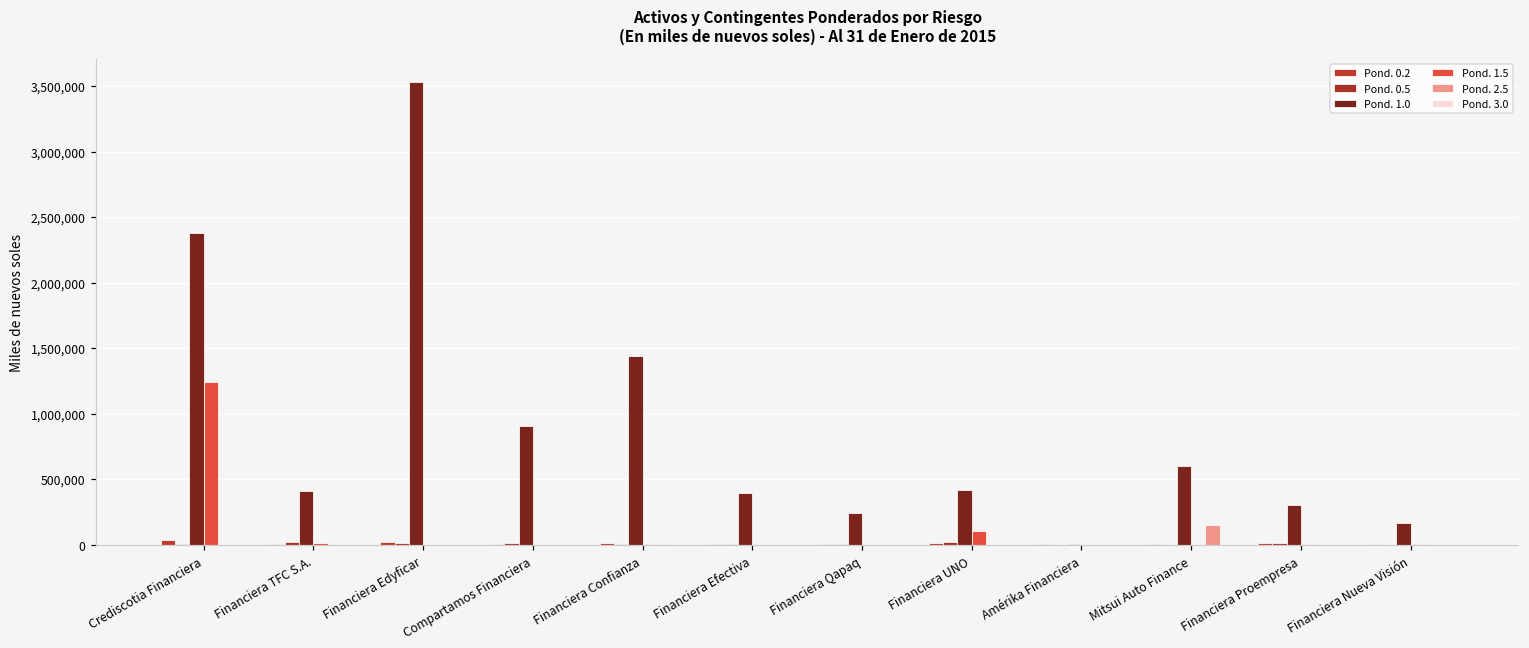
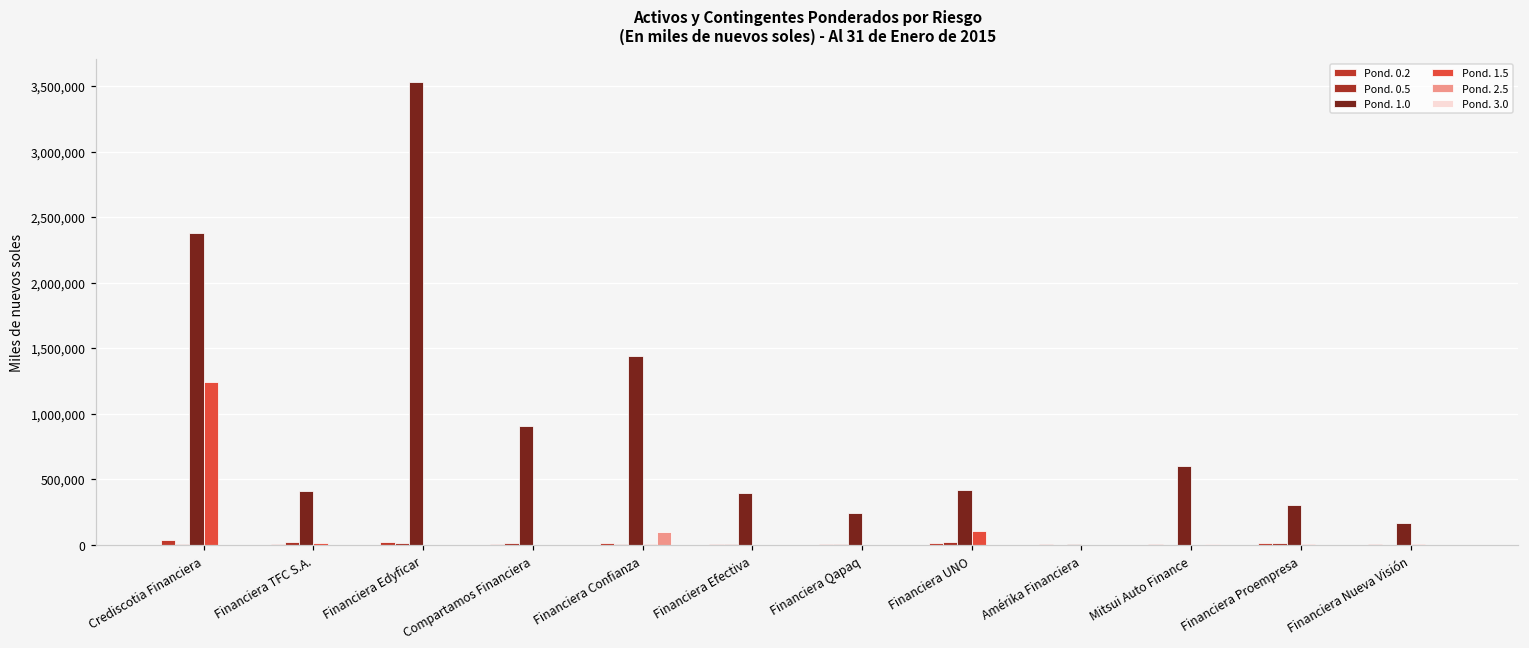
Pond. 2.5, Financiera Confianza: 0 -> 90,000
Pond. 2.5, Mitsui Auto Finance: 150,000 -> 0
